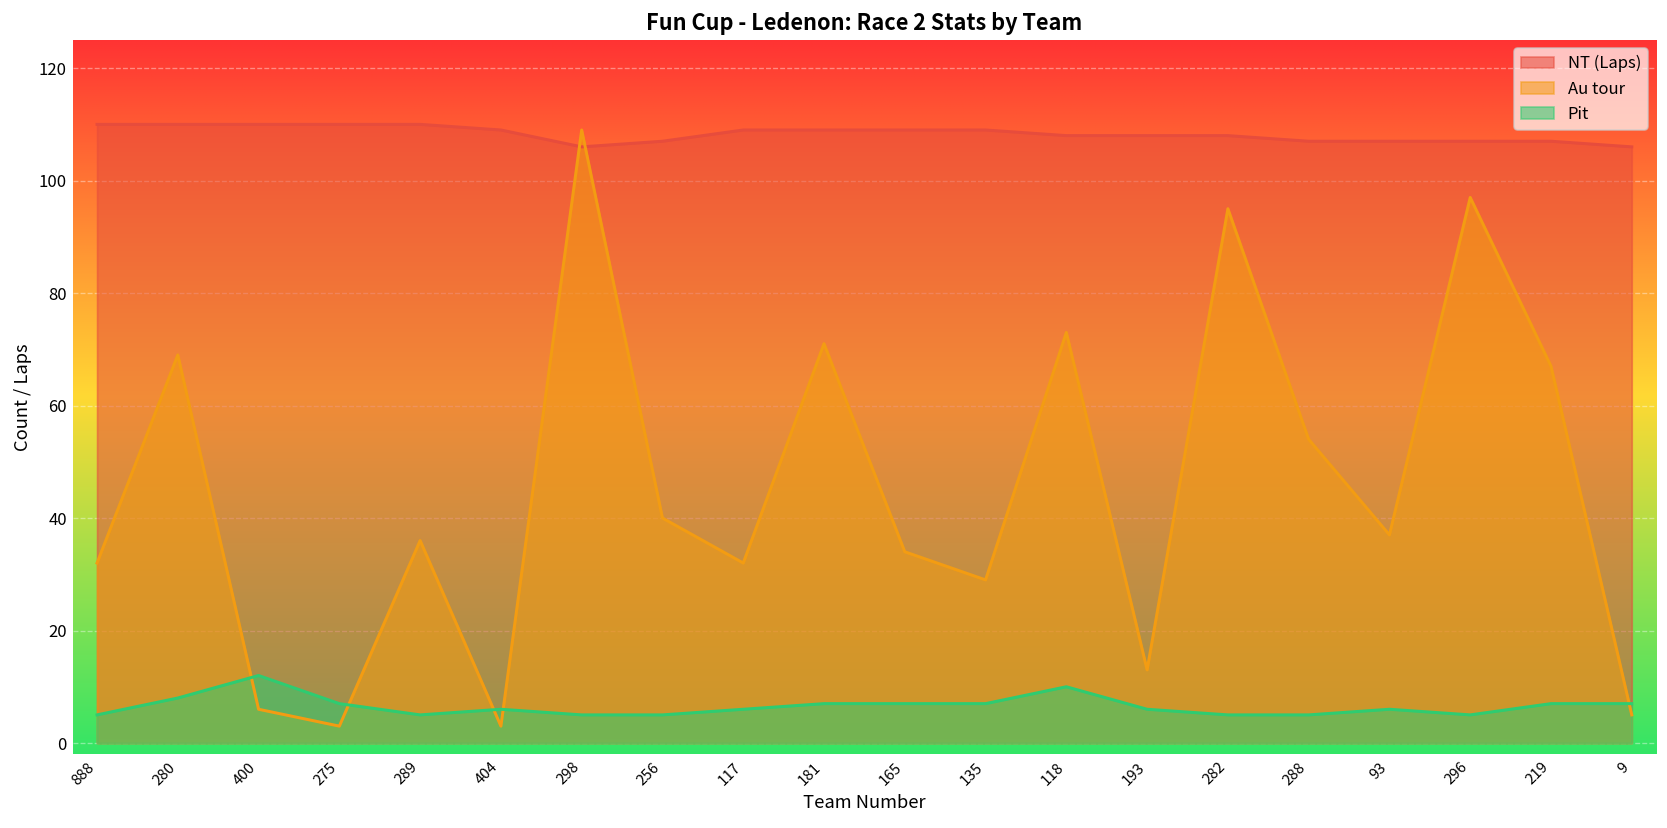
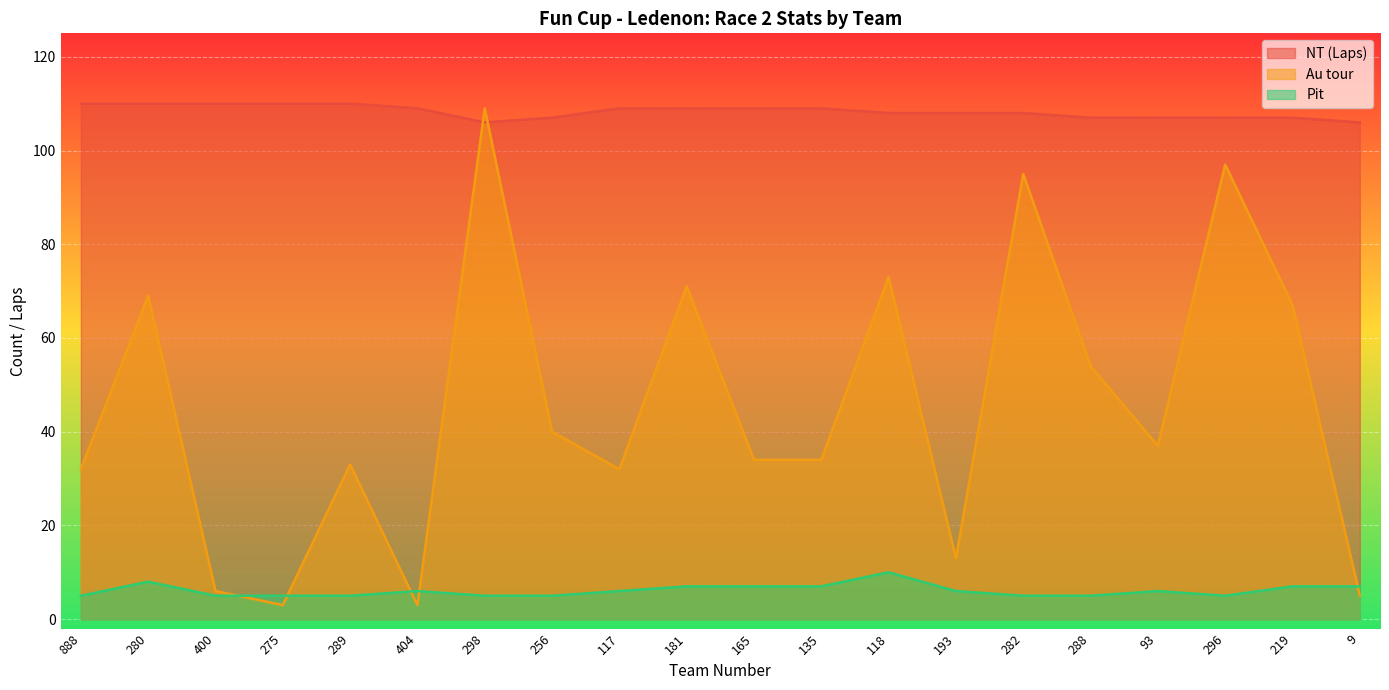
Pit, 400: 12 -> 5
Pit, 275: 7 -> 5
Au tour, 289: 36 -> 33
Au tour, 135: 29 -> 34
